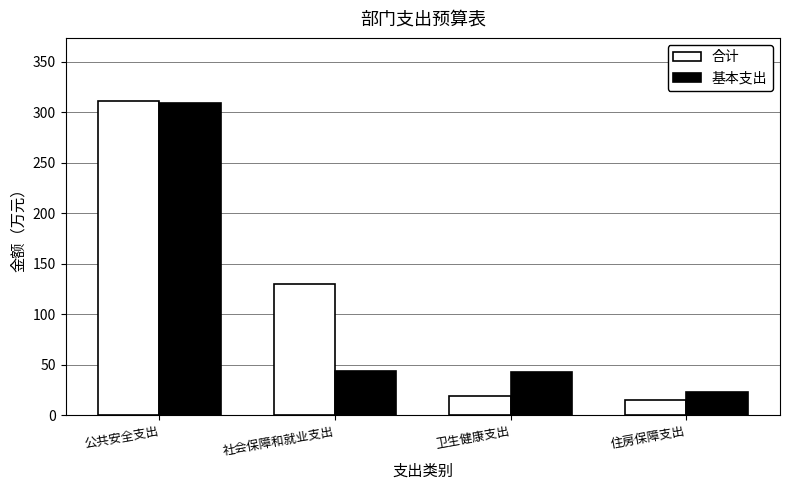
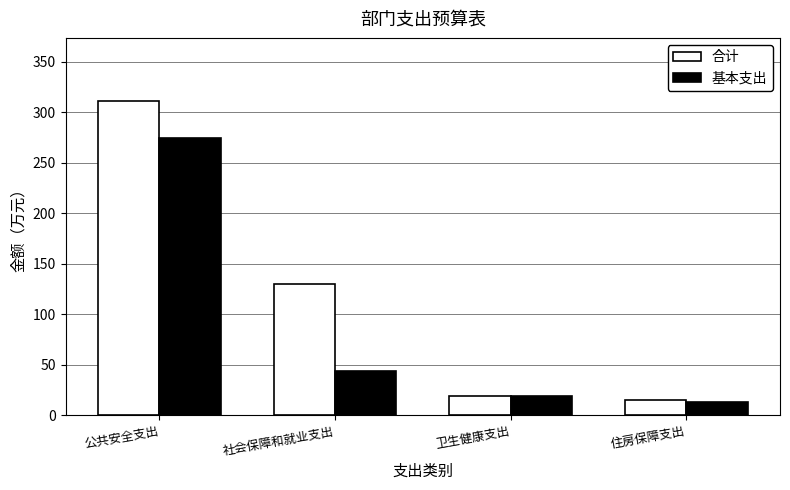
基本支出, 公共安全支出: 309 -> 275
基本支出, 卫生健康支出: 43 -> 19
基本支出, 住房保障支出: 23 -> 14
